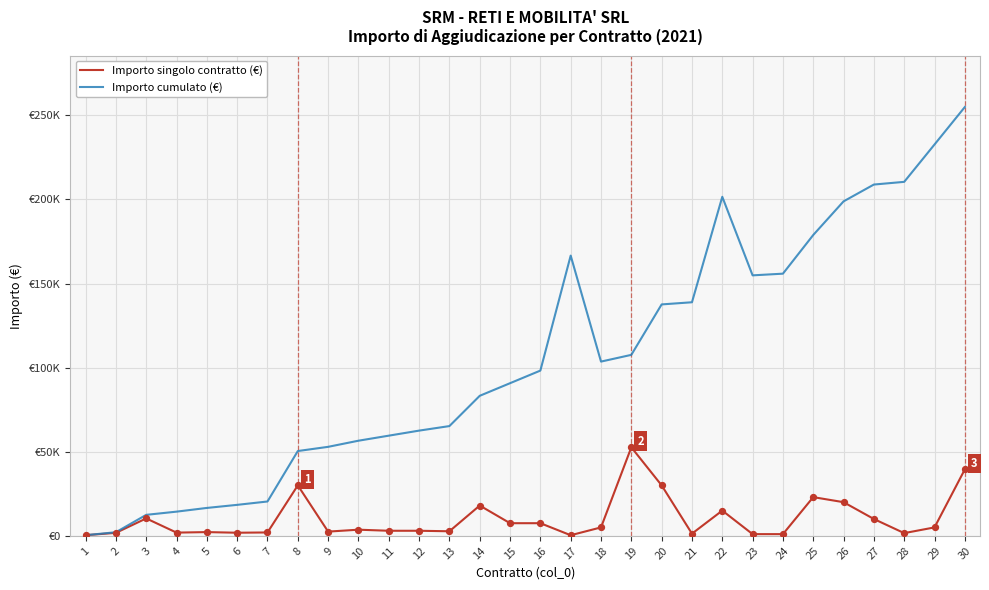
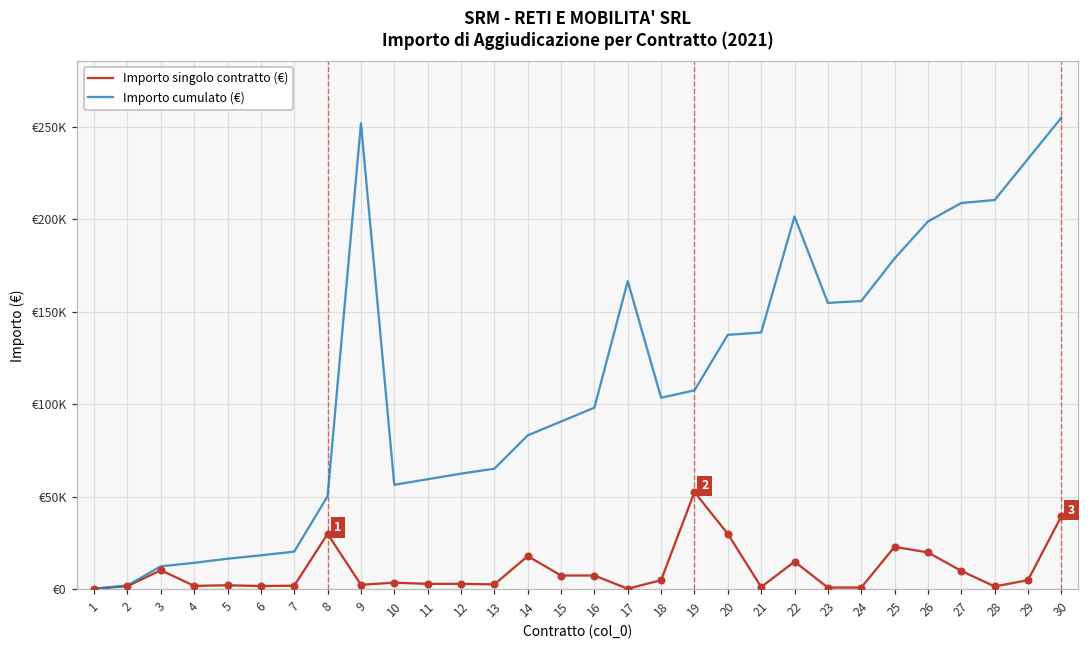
Importo cumulato (€), 9: €53000 -> €252000
